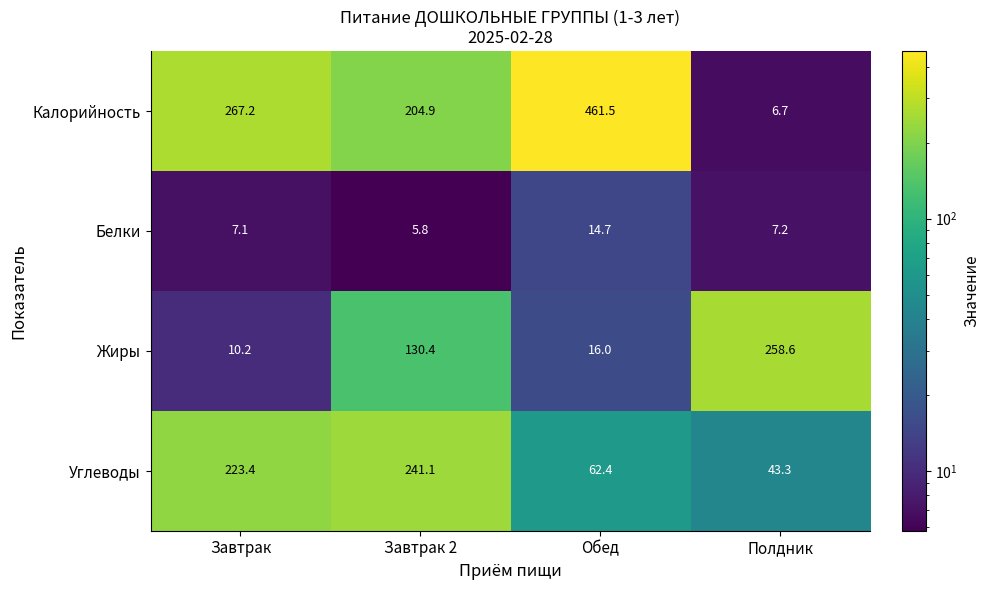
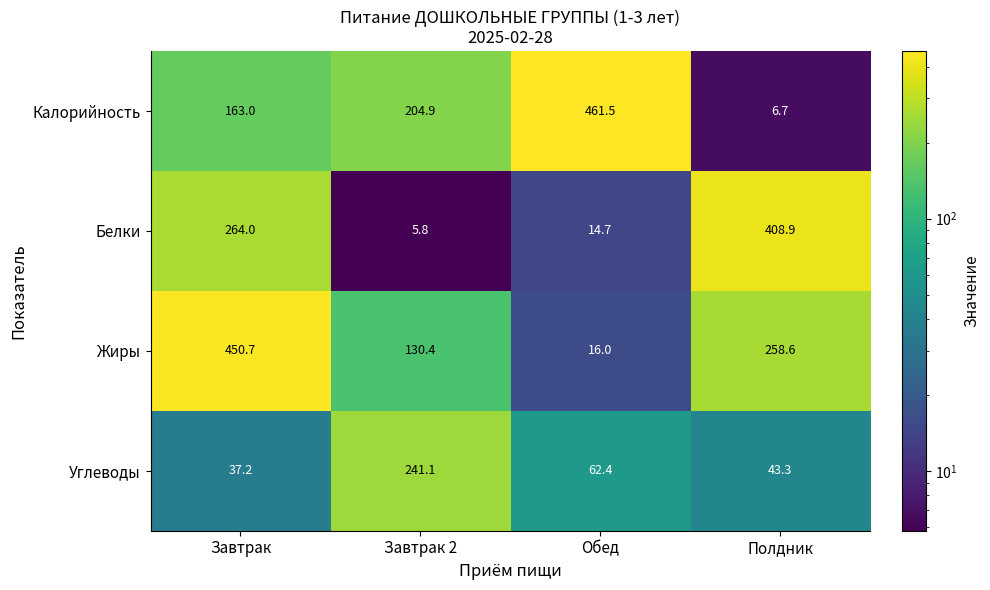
Калорийность, Завтрак: 267.2 -> 163.0
Белки, Завтрак: 7.1 -> 264.0
Белки, Полдник: 7.2 -> 408.9
Жиры, Завтрак: 10.2 -> 450.7
Углеводы, Завтрак: 223.4 -> 37.2
